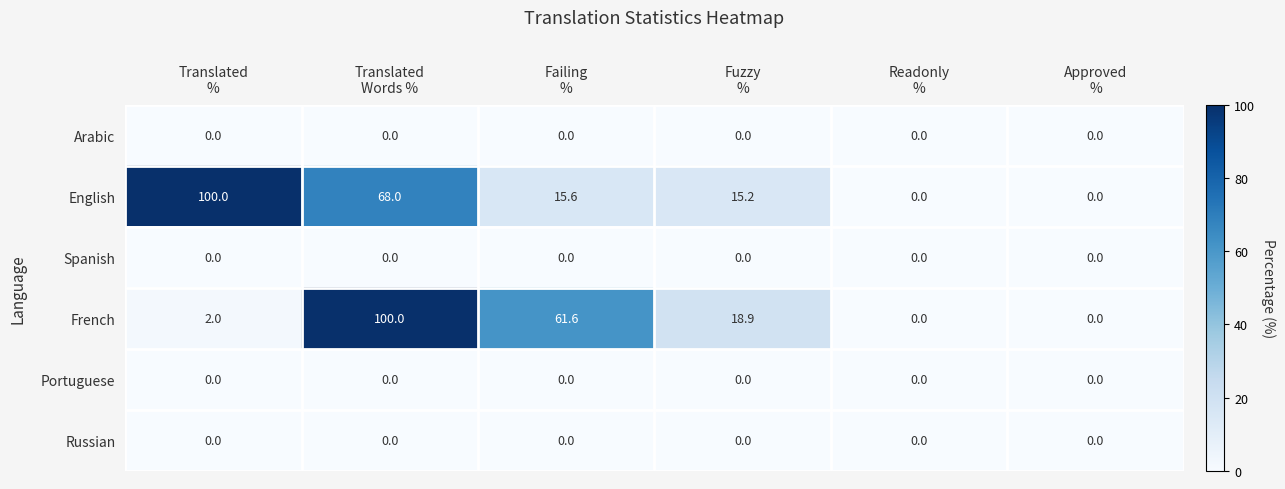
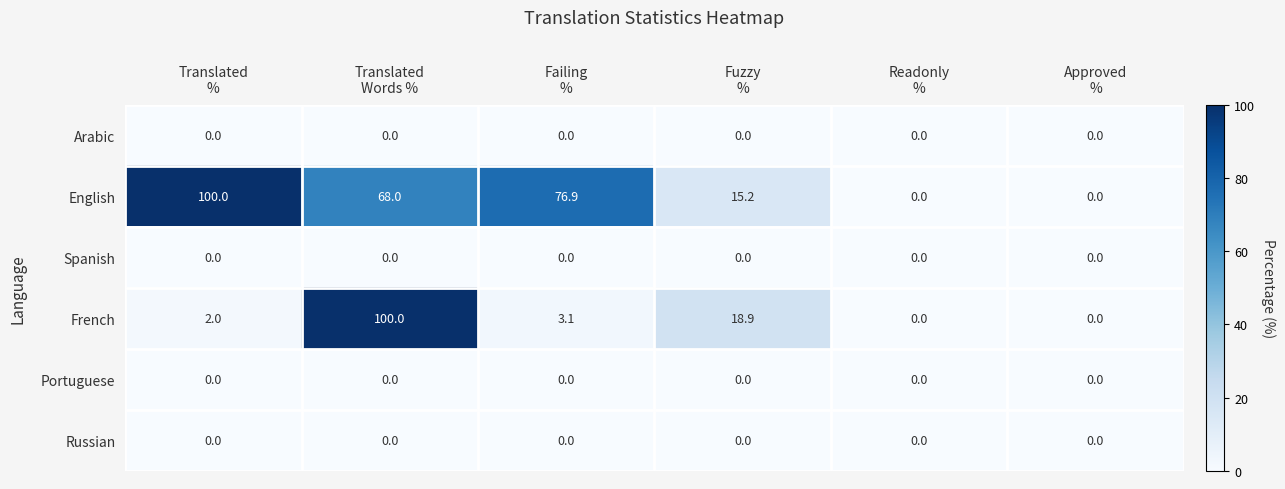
English, Failing %: 15.6 -> 76.9
French, Failing %: 61.6 -> 3.1
